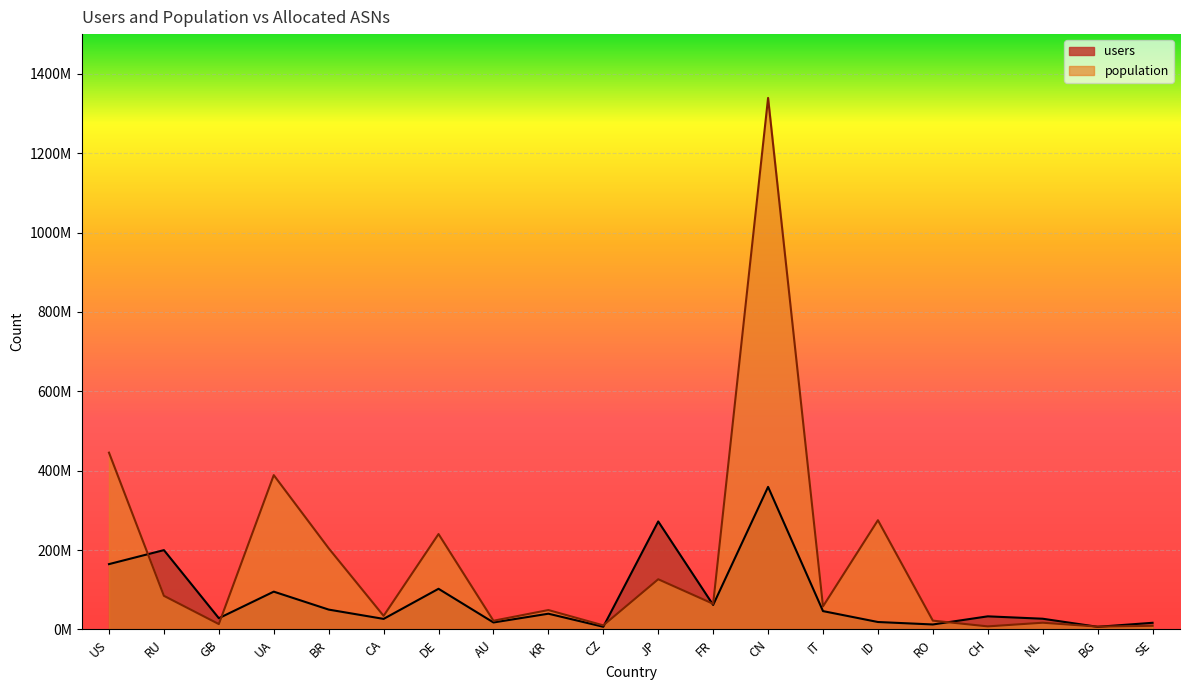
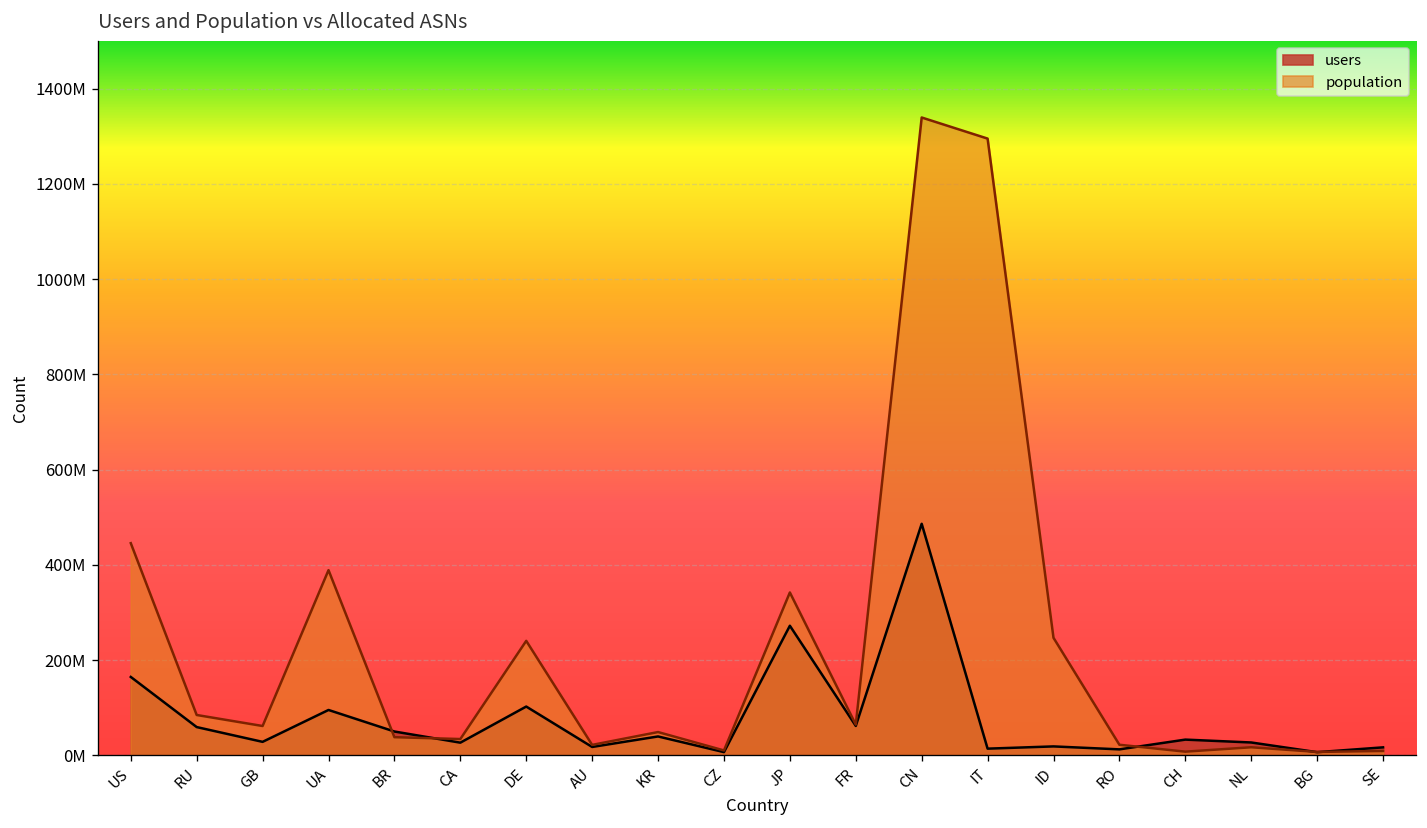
users, RU: 200000000 -> 60000000
population, GB: 10000000 -> 60000000
population, BR: 200000000 -> 40000000
population, JP: 130000000 -> 340000000
users, CN: 360000000 -> 490000000
users, IT: 50000000 -> 10000000
population, IT: 60000000 -> 1290000000
population, ID: 280000000 -> 250000000
